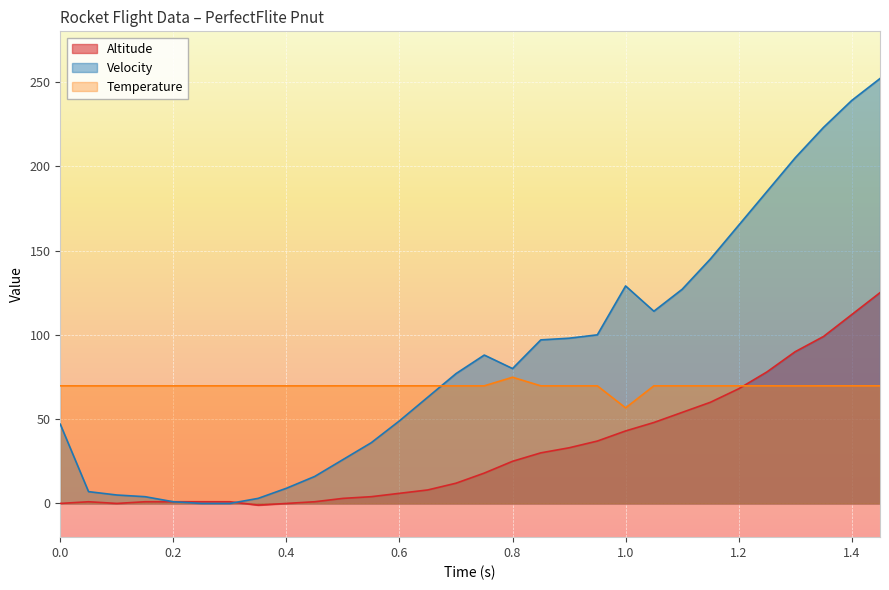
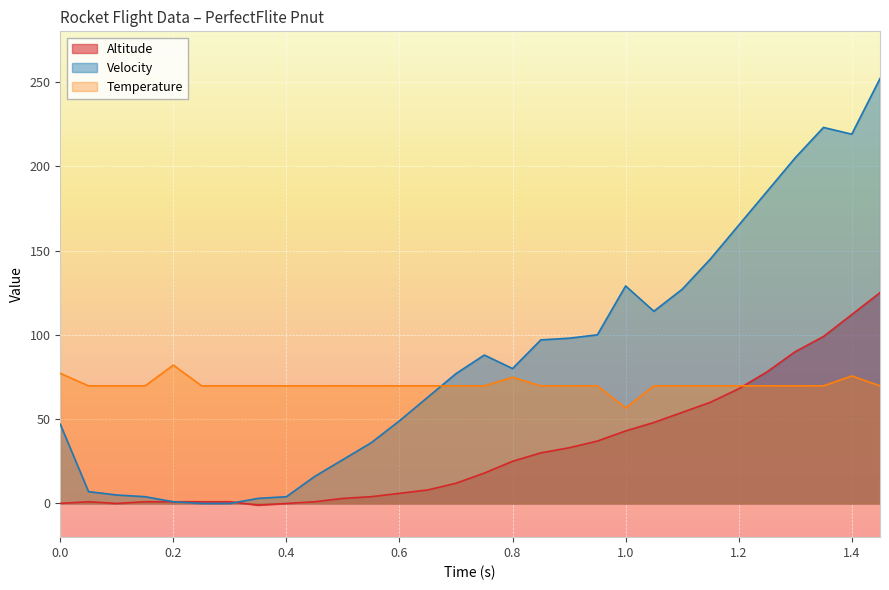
Temperature, 0.0: 70 -> 77
Temperature, 0.2: 70 -> 82
Velocity, 0.4: 9 -> 4
Velocity, 1.4: 239 -> 219
Temperature, 1.4: 70 -> 76
